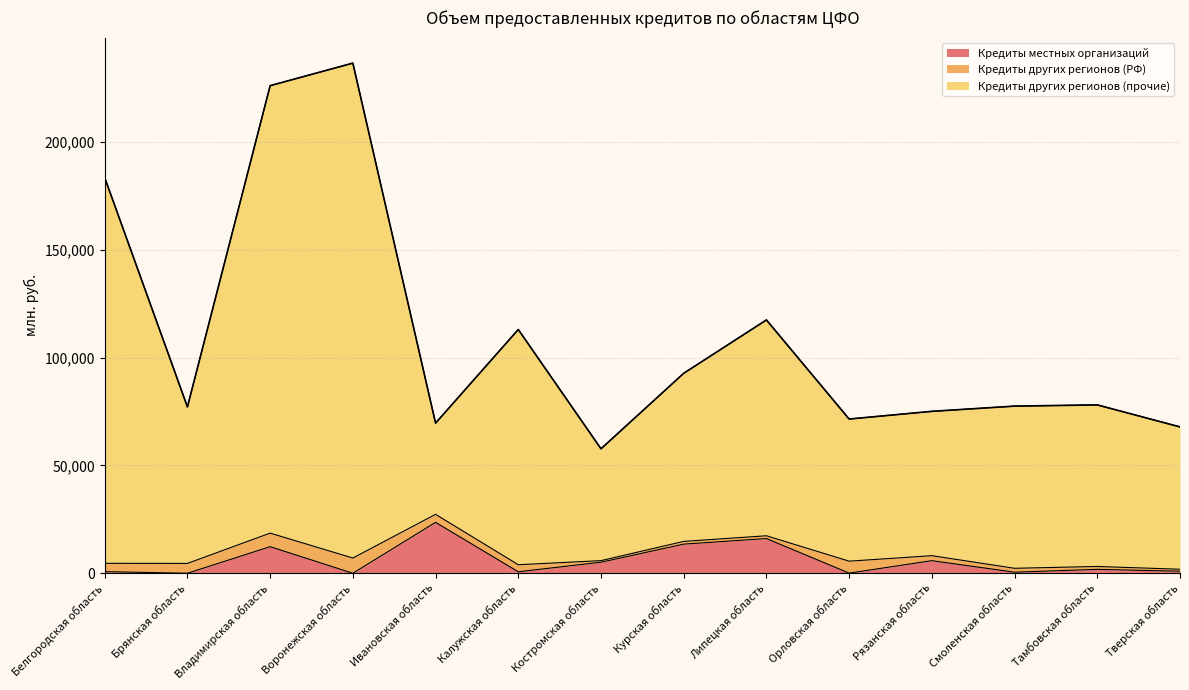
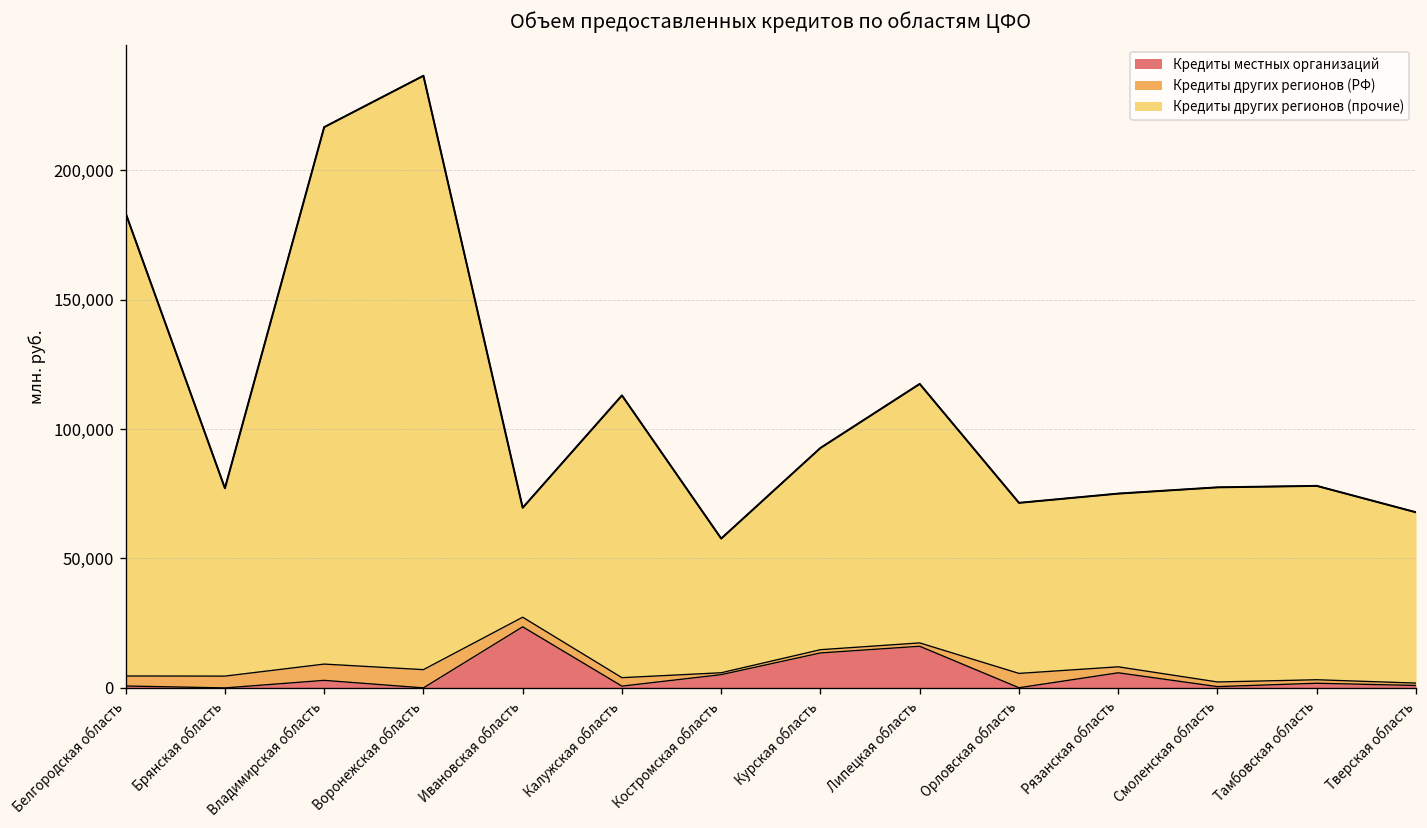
Кредиты местных организаций, Владимирская область: 12,000 -> 3,000
